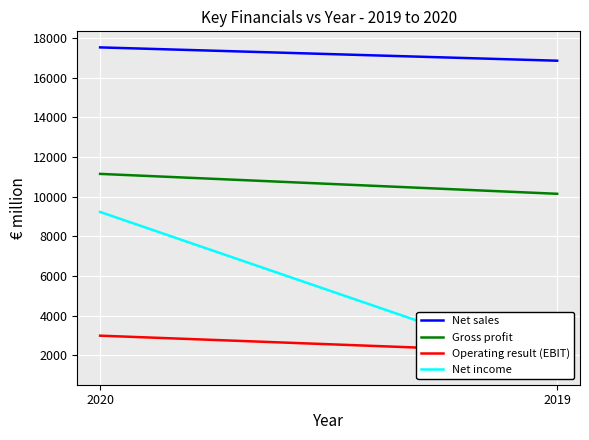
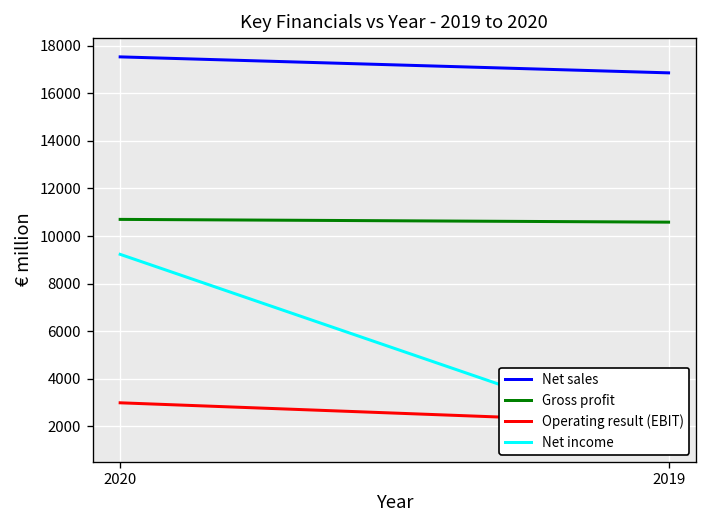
Gross profit, 2020: 11200 -> 10700
Gross profit, 2019: 10100 -> 10600
